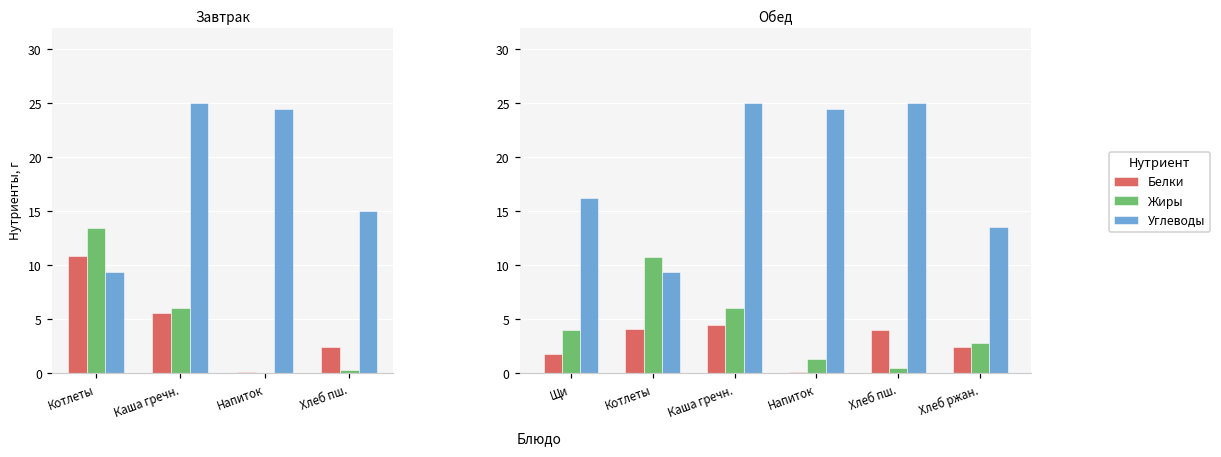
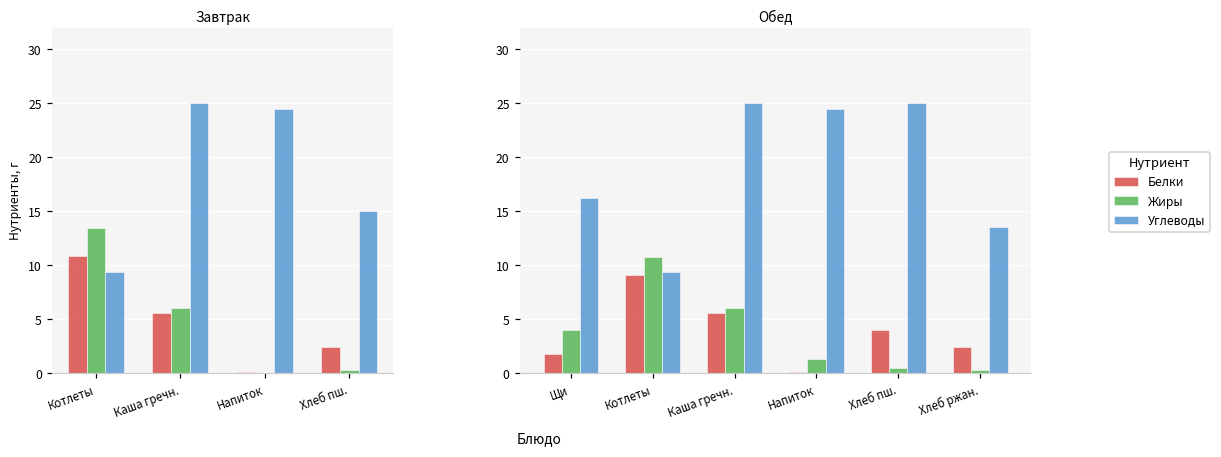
Обед, Белки, Котлеты: 4 -> 9
Обед, Белки, Каша гречн.: 4 -> 6
Обед, Жиры, Хлеб ржан.: 3 -> 0
